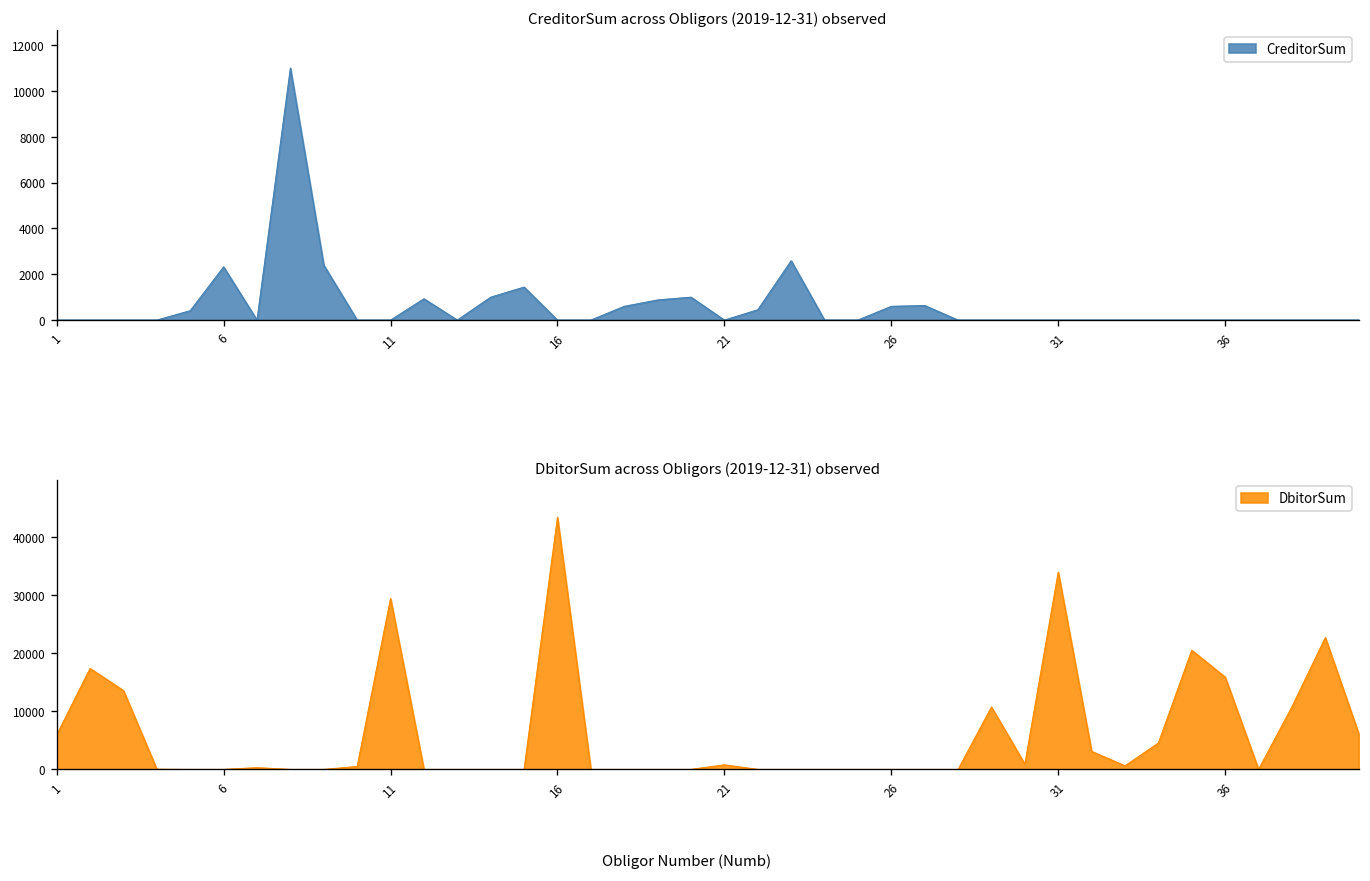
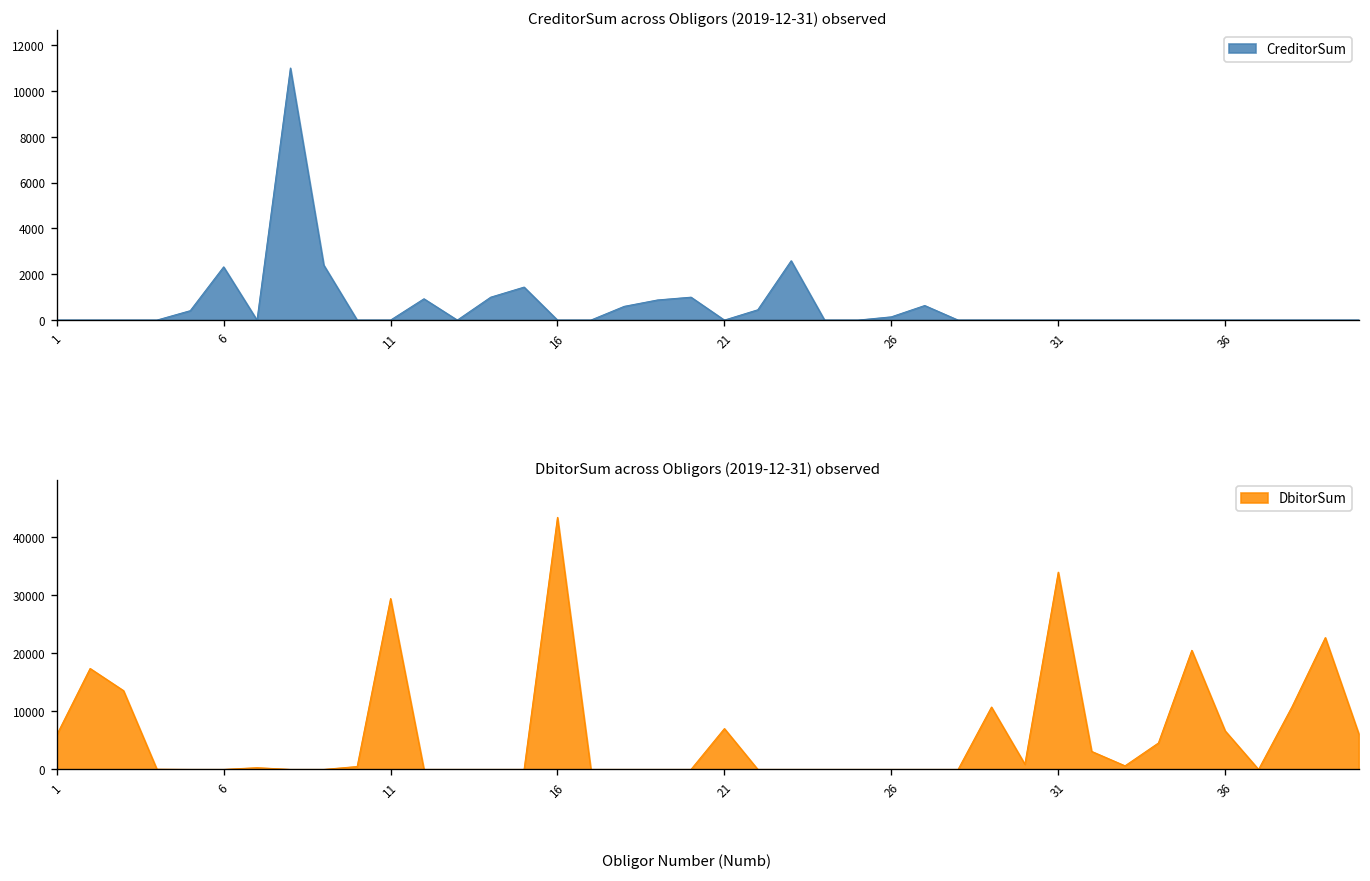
CreditorSum across Obligors (2019-12-31) observed, 26: 600 -> 100
DbitorSum across Obligors (2019-12-31) observed, 21: 1000 -> 7000
DbitorSum across Obligors (2019-12-31) observed, 36: 16000 -> 7000
